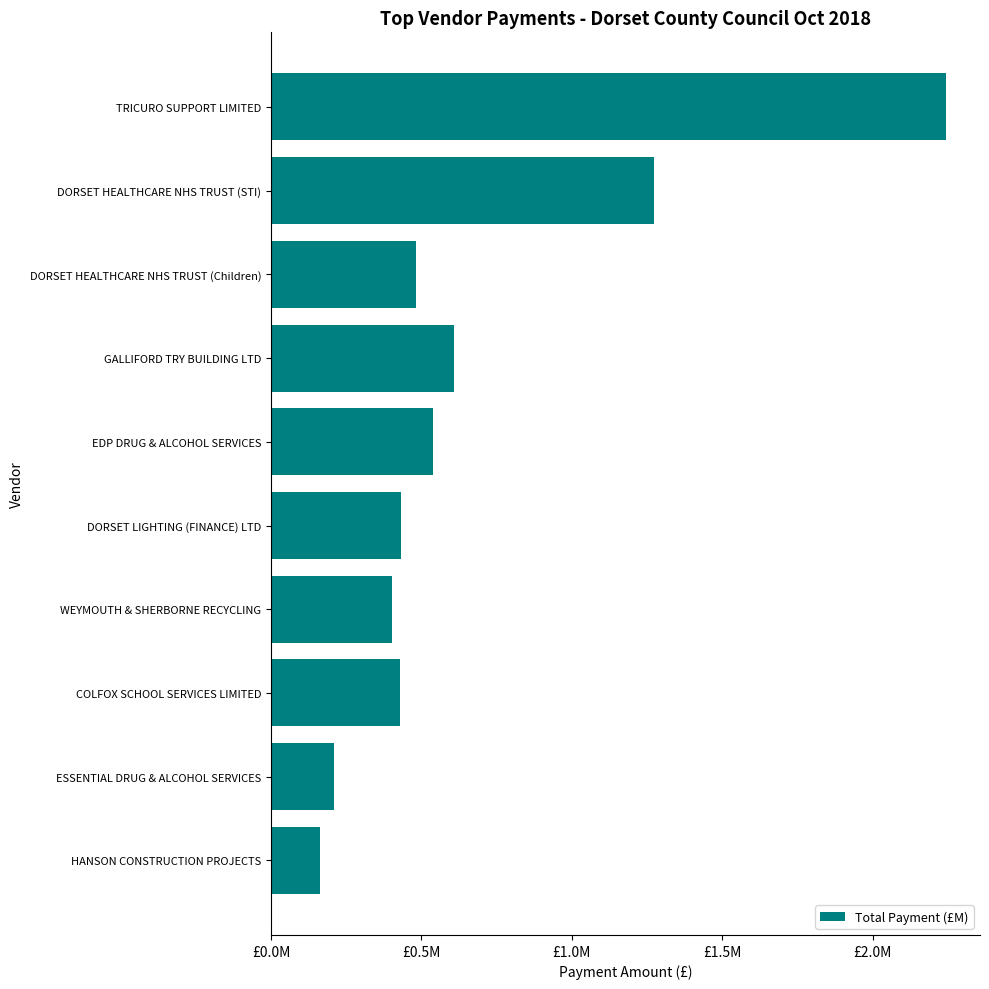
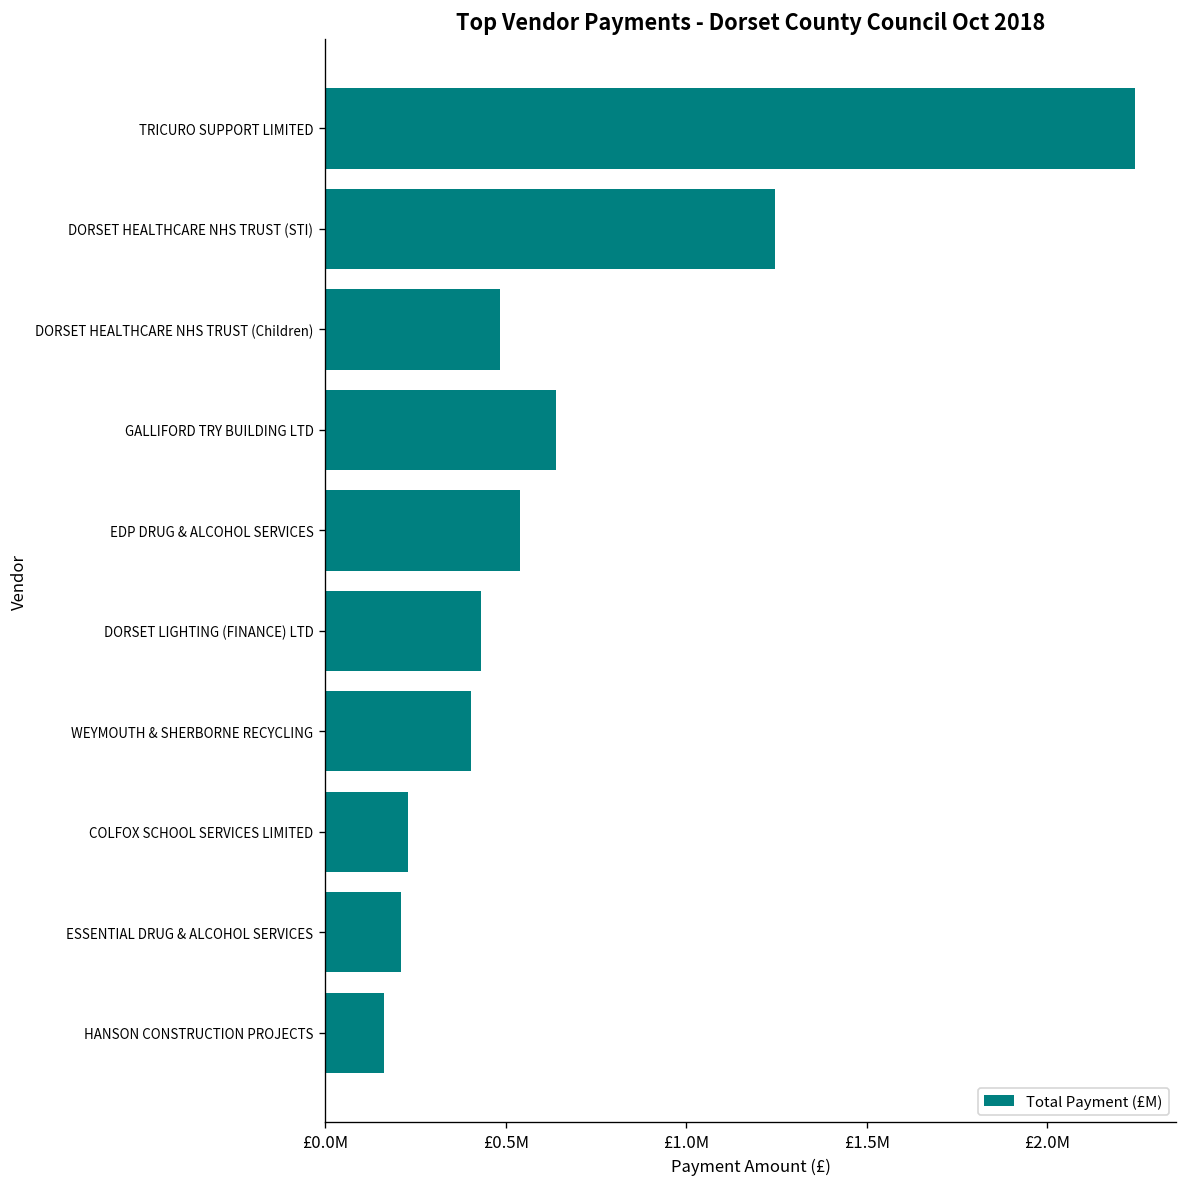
DORSET HEALTHCARE NHS TRUST (STI): £1270000 -> £1250000
GALLIFORD TRY BUILDING LTD: £610000 -> £640000
COLFOX SCHOOL SERVICES LIMITED: £430000 -> £230000
